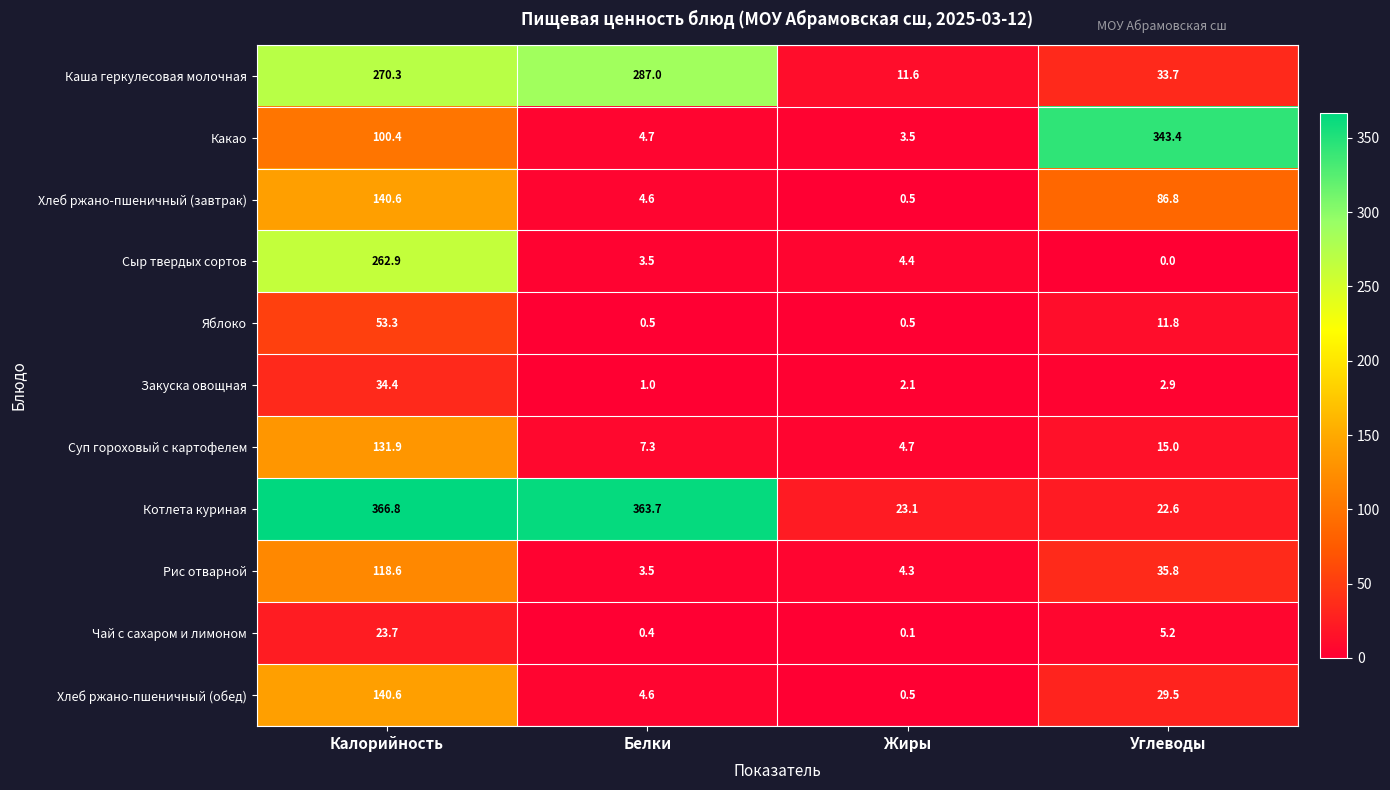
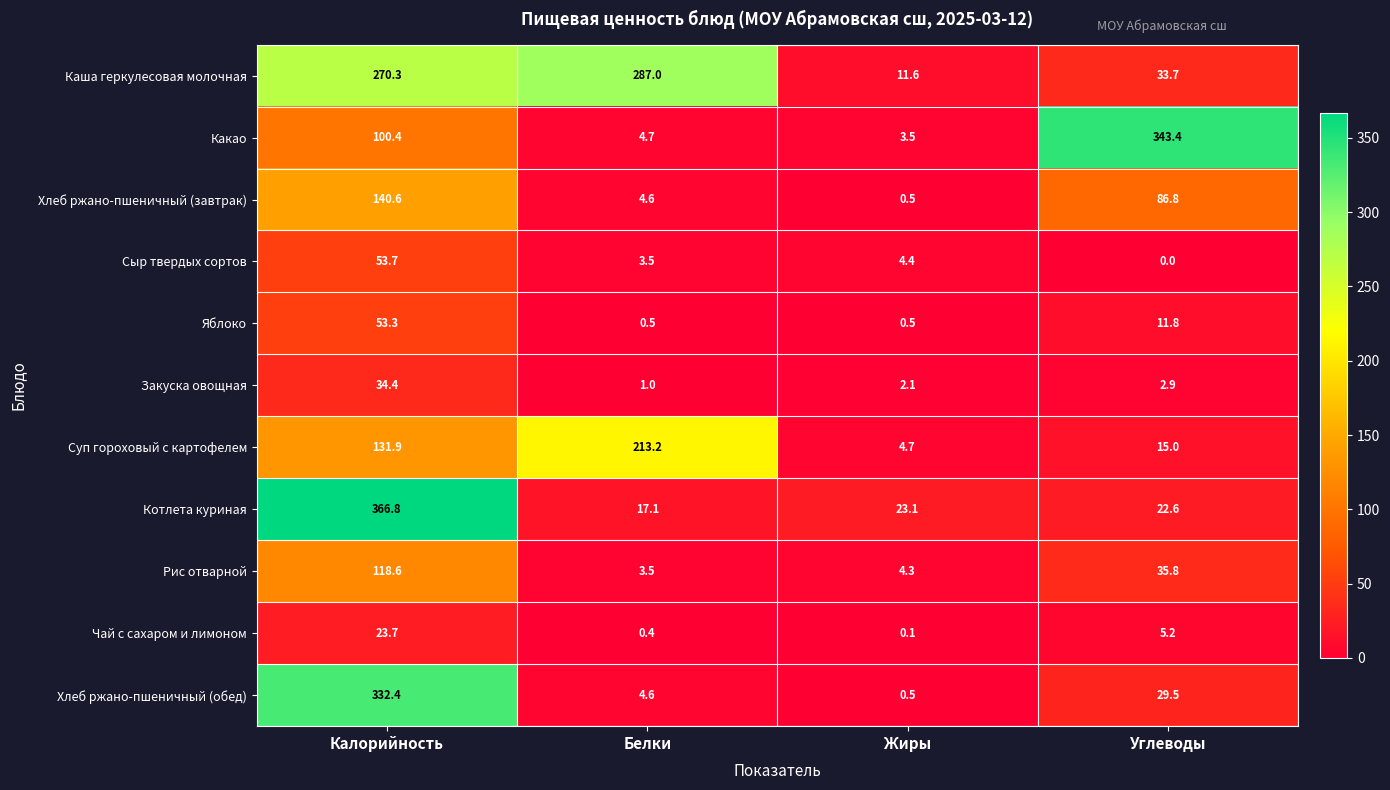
Сыр твердых сортов, Калорийность: 262.9 -> 53.7
Суп гороховый с картофелем, Белки: 7.3 -> 213.2
Котлета куриная, Белки: 363.7 -> 17.1
Хлеб ржано-пшеничный (обед), Калорийность: 140.6 -> 332.4
